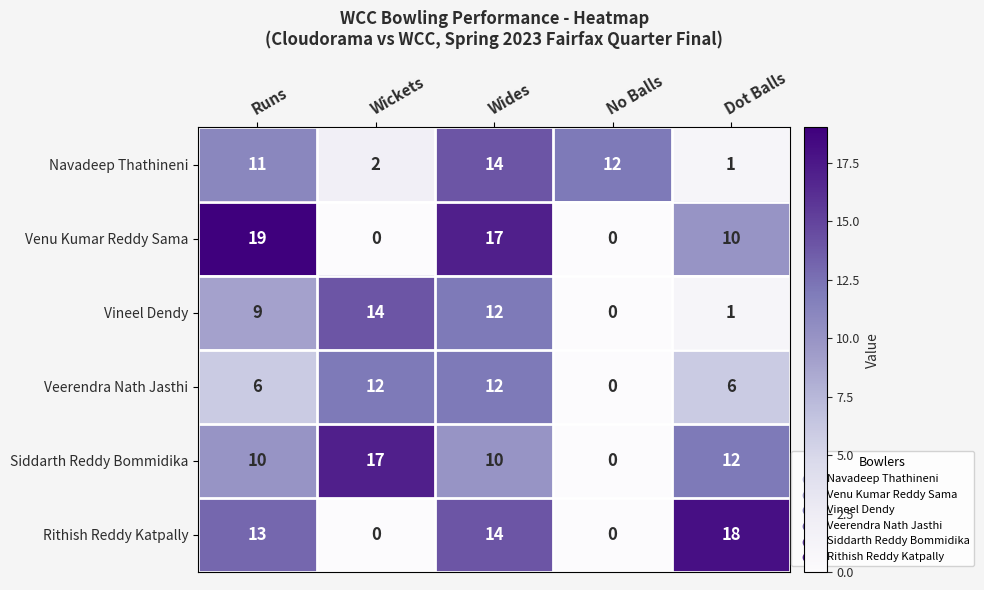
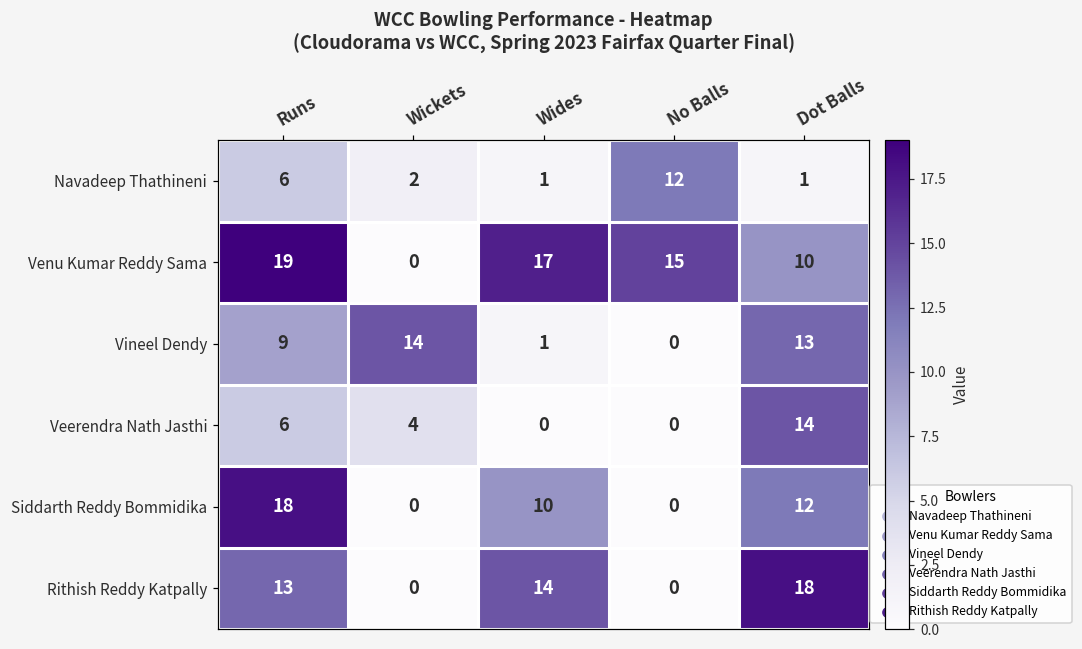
Navadeep Thathineni, Runs: 11 -> 6
Navadeep Thathineni, Wides: 14 -> 1
Venu Kumar Reddy Sama, No Balls: 0 -> 15
Vineel Dendy, Wides: 12 -> 1
Vineel Dendy, Dot Balls: 1 -> 13
Veerendra Nath Jasthi, Wickets: 12 -> 4
Veerendra Nath Jasthi, Wides: 12 -> 0
Veerendra Nath Jasthi, Dot Balls: 6 -> 14
Siddarth Reddy Bommidika, Runs: 10 -> 18
Siddarth Reddy Bommidika, Wickets: 17 -> 0
